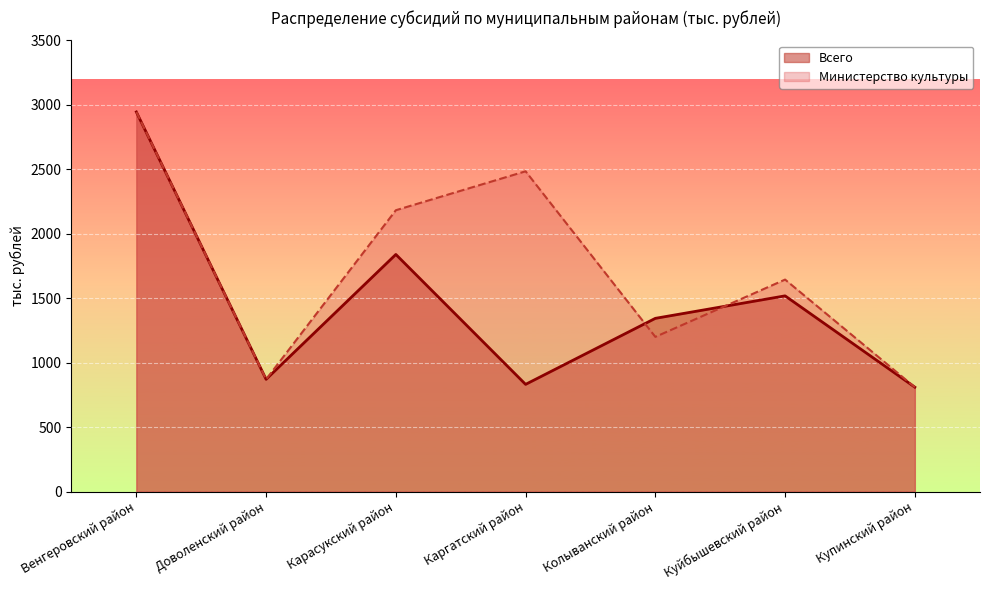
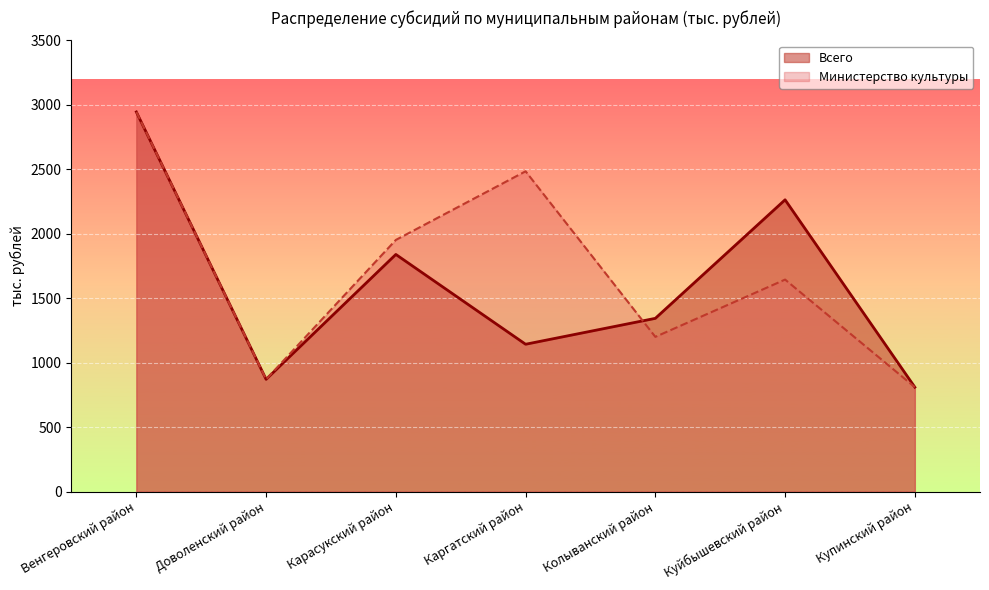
Министерство культуры, Карасукский район: 2180 -> 1950
Всего, Каргатский район: 830 -> 1140
Всего, Куйбышевский район: 1520 -> 2260
